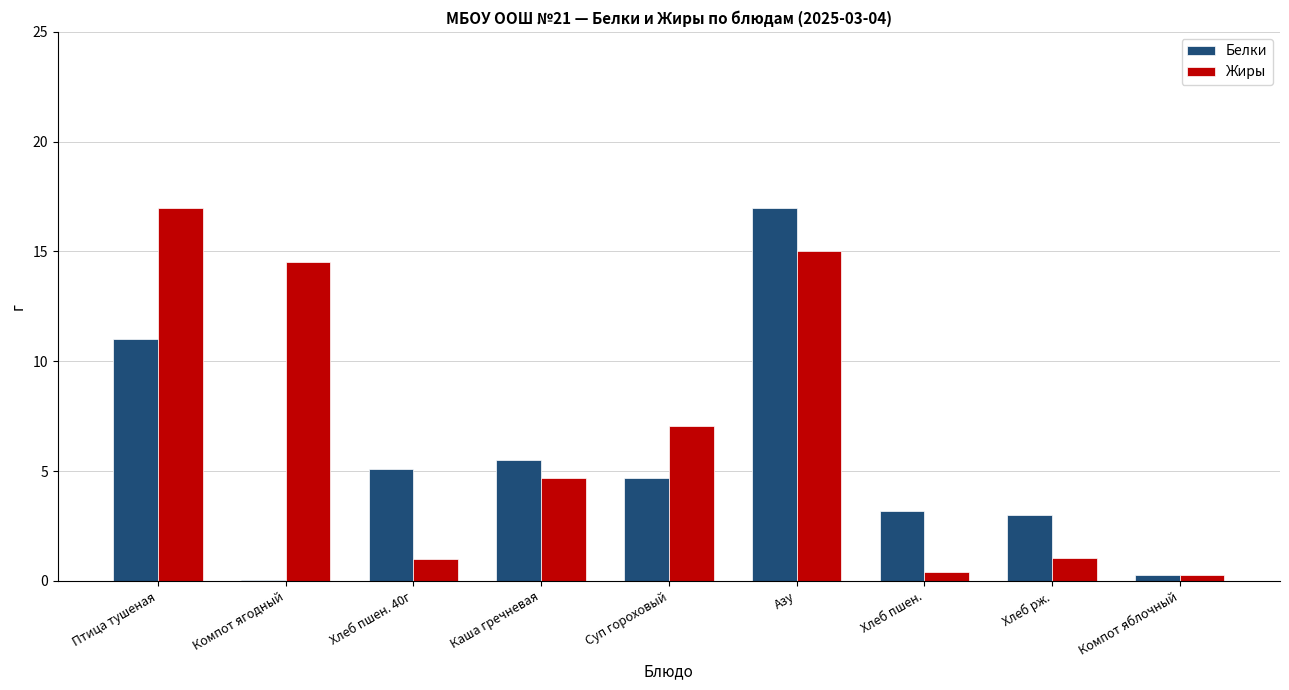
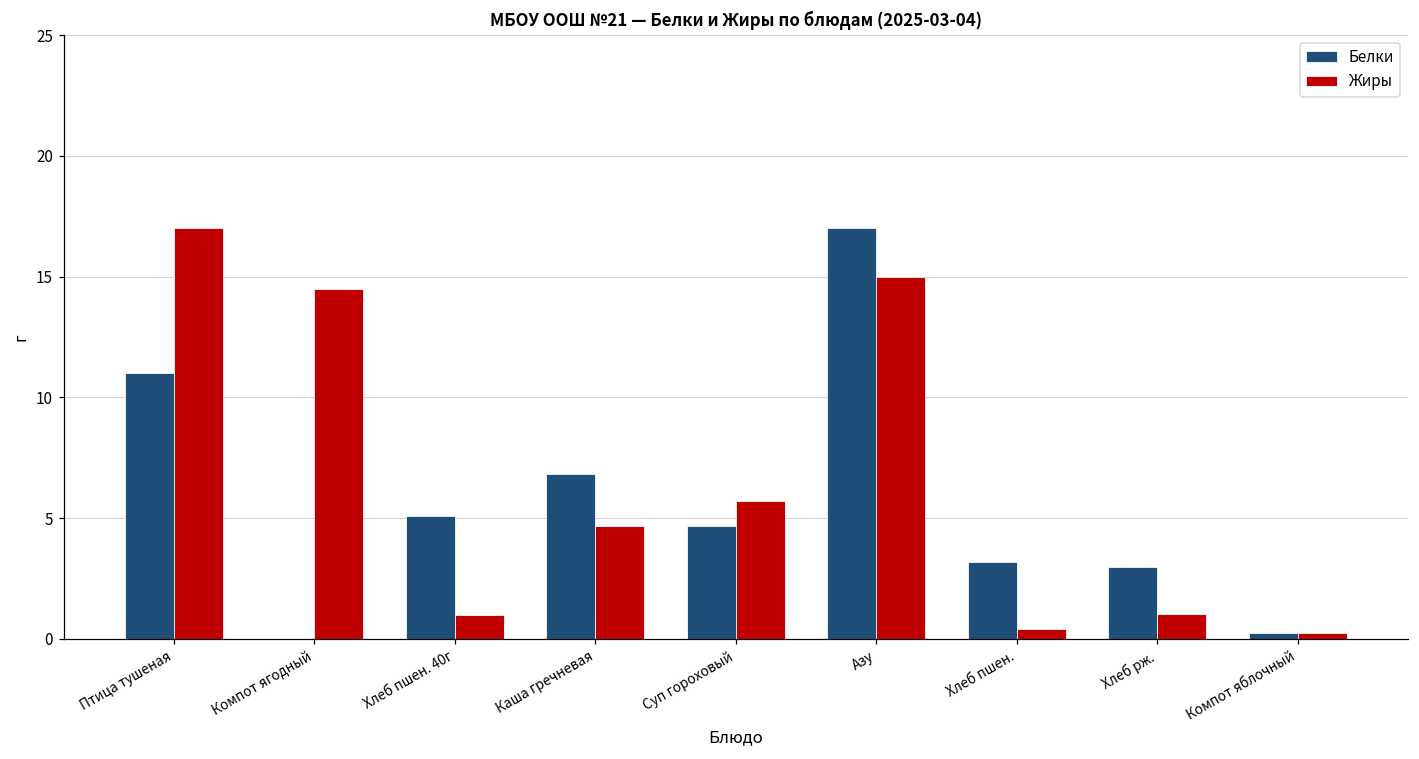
Белки, Каша гречневая: 5.5 -> 6.8
Жиры, Суп гороховый: 7.0 -> 5.7
